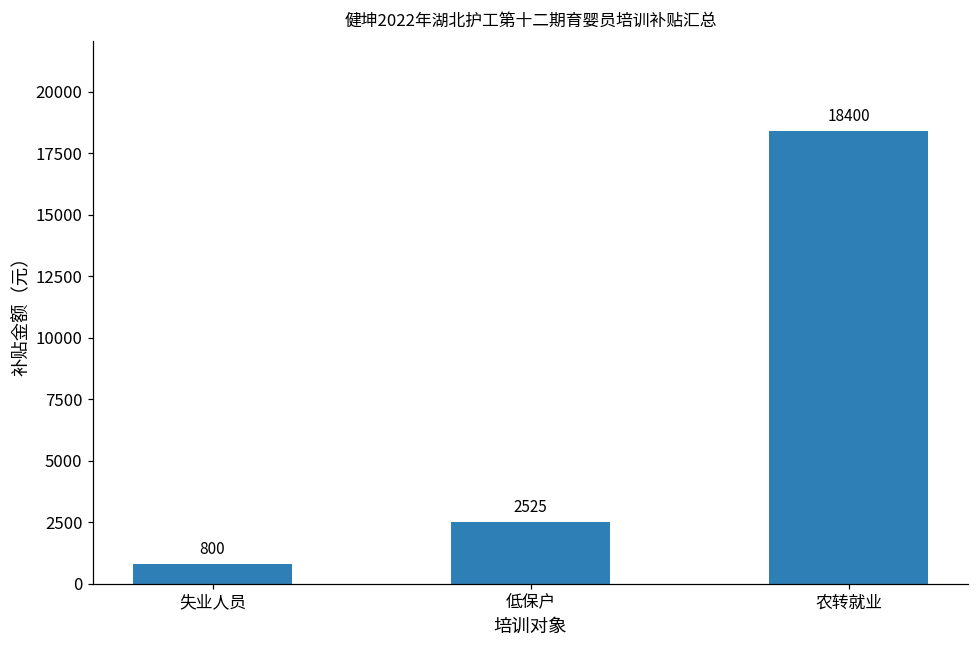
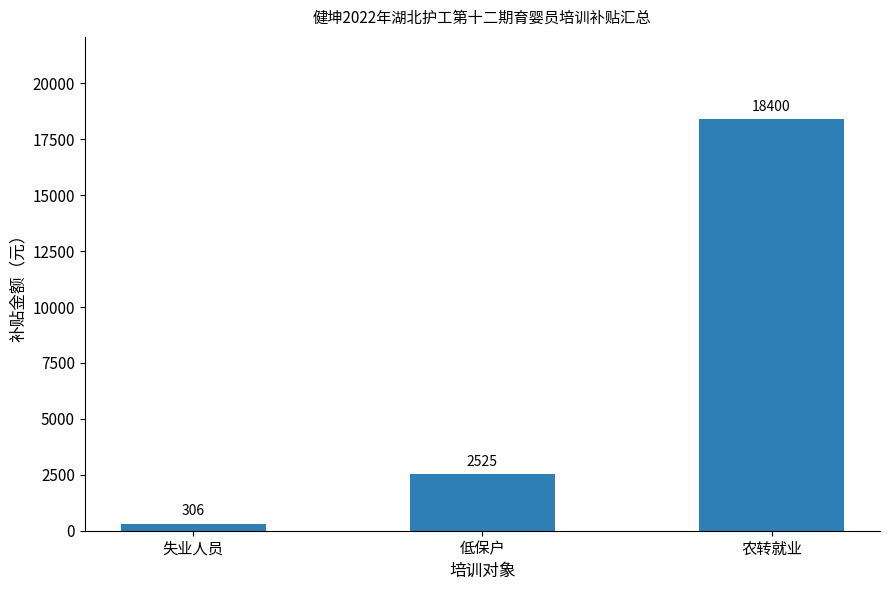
失业人员: 800 -> 306
